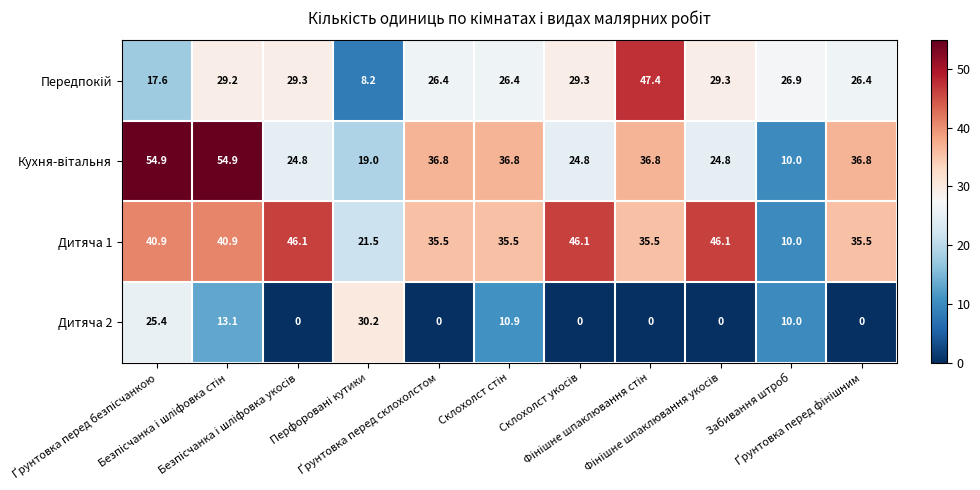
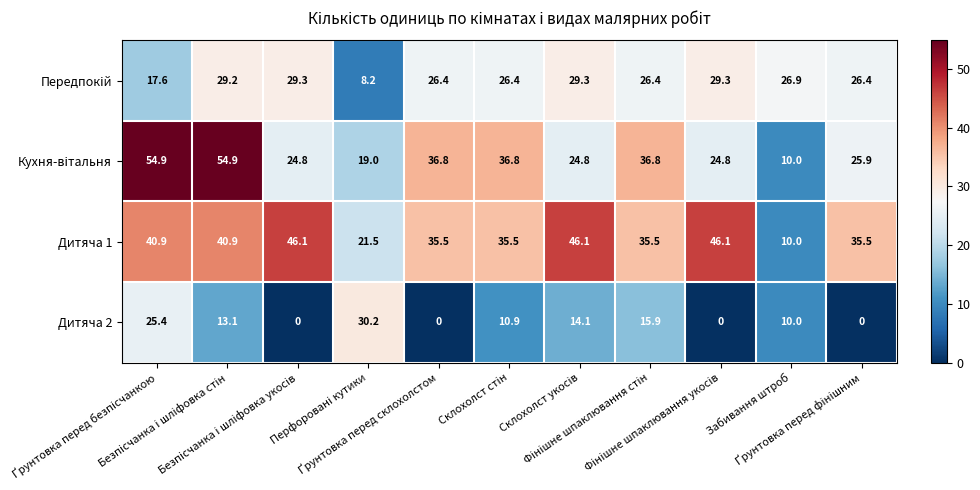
Передпокій, Фінішне шпаклювання стін: 47.4 -> 26.4
Кухня-вітальня, Ґрунтовка перед фінішним: 36.8 -> 25.9
Дитяча 2, Склохолст укосів: 0 -> 14.1
Дитяча 2, Фінішне шпаклювання стін: 0 -> 15.9
